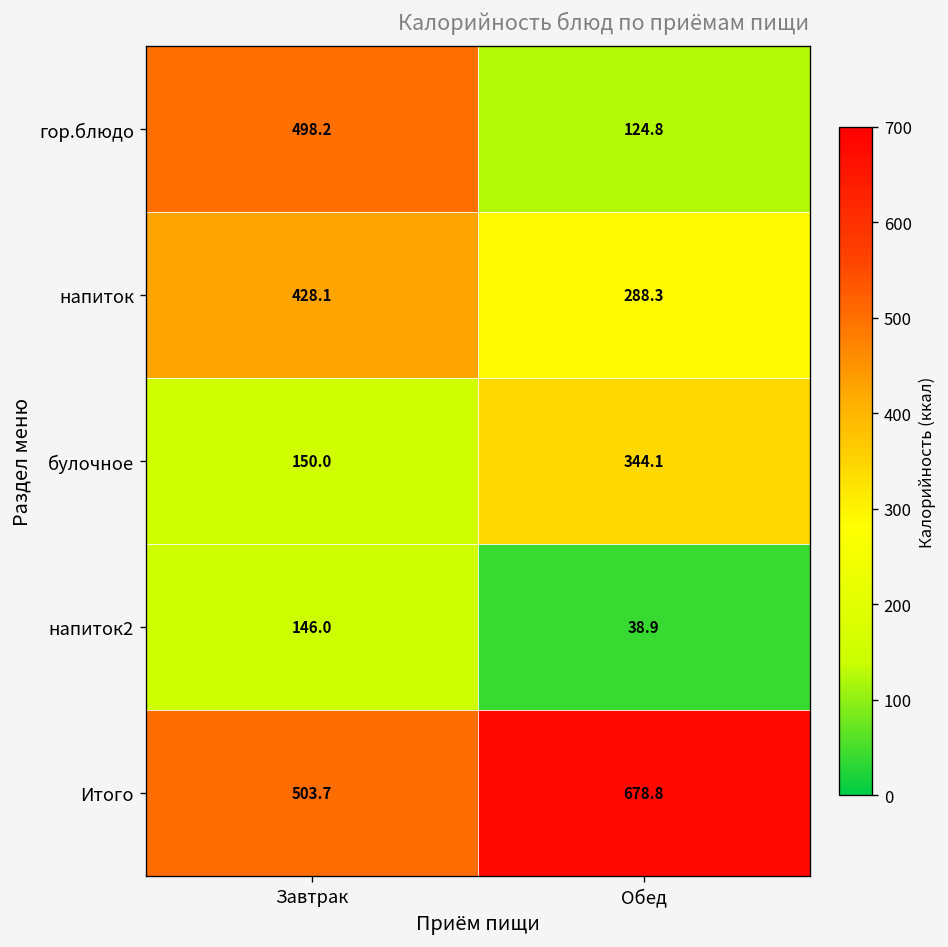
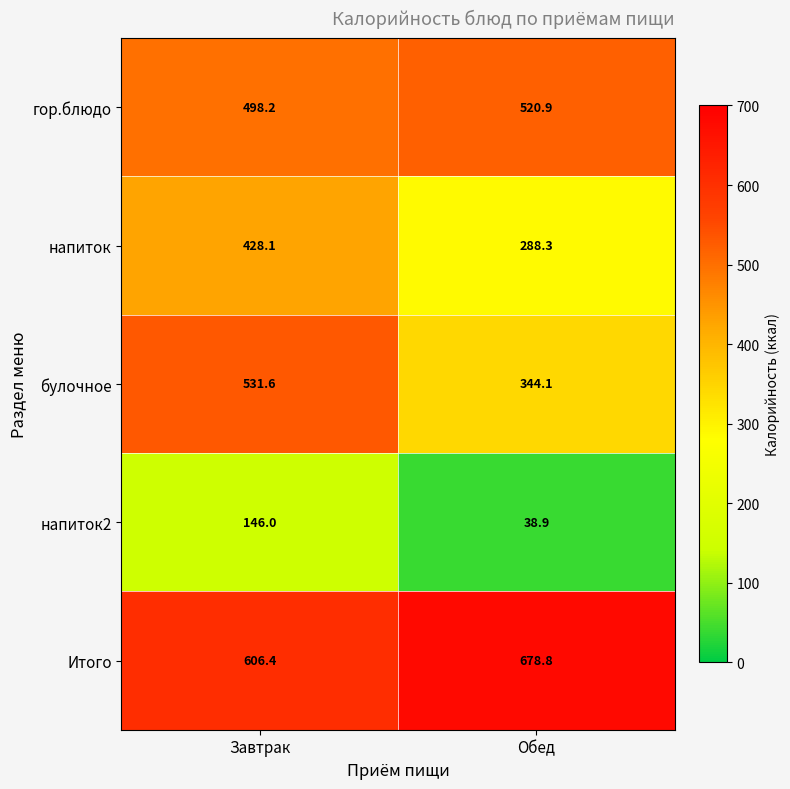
гор.блюдо, Обед: 124.8 -> 520.9
булочное, Завтрак: 150.0 -> 531.6
Итого, Завтрак: 503.7 -> 606.4
